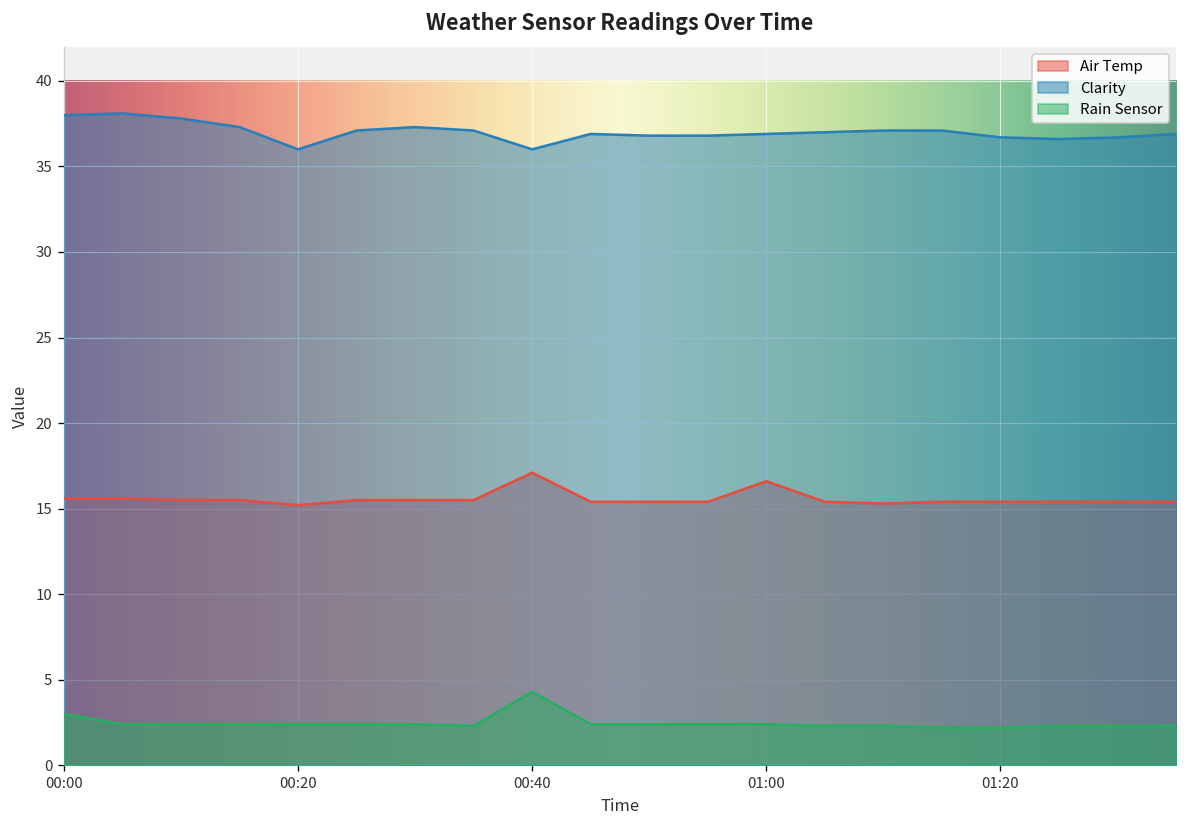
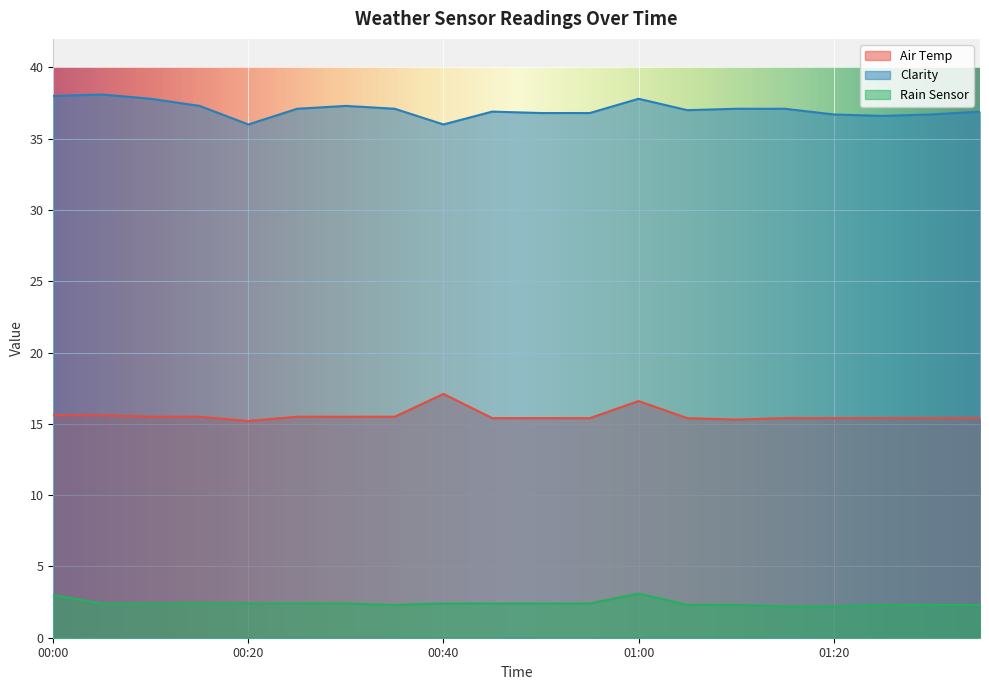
Rain Sensor, 00:40: 4.3 -> 2.4
Clarity, 01:00: 36.9 -> 37.8
Rain Sensor, 01:00: 2.4 -> 3.1
